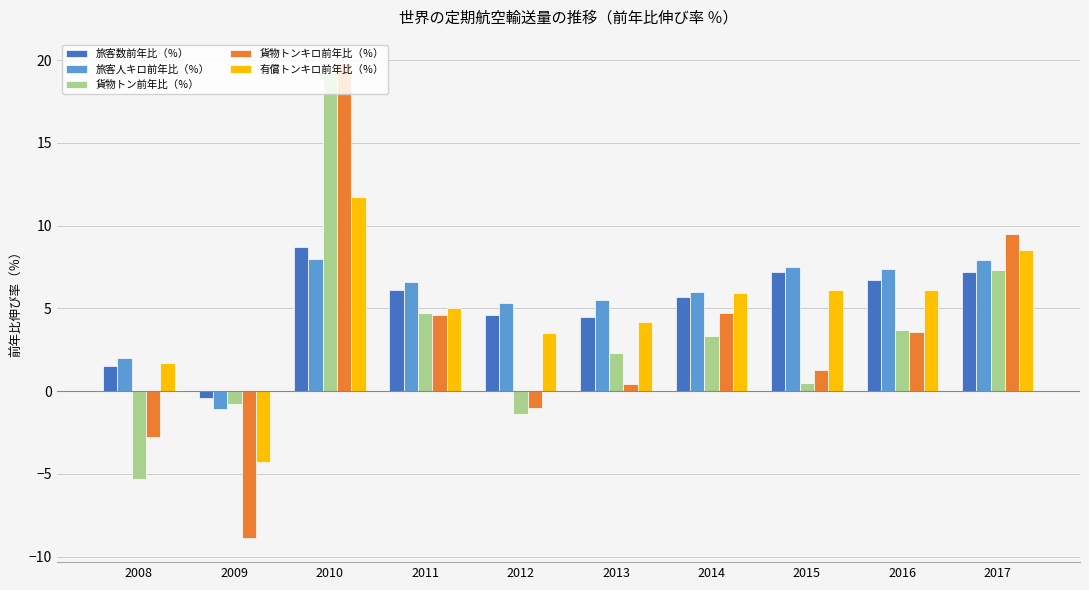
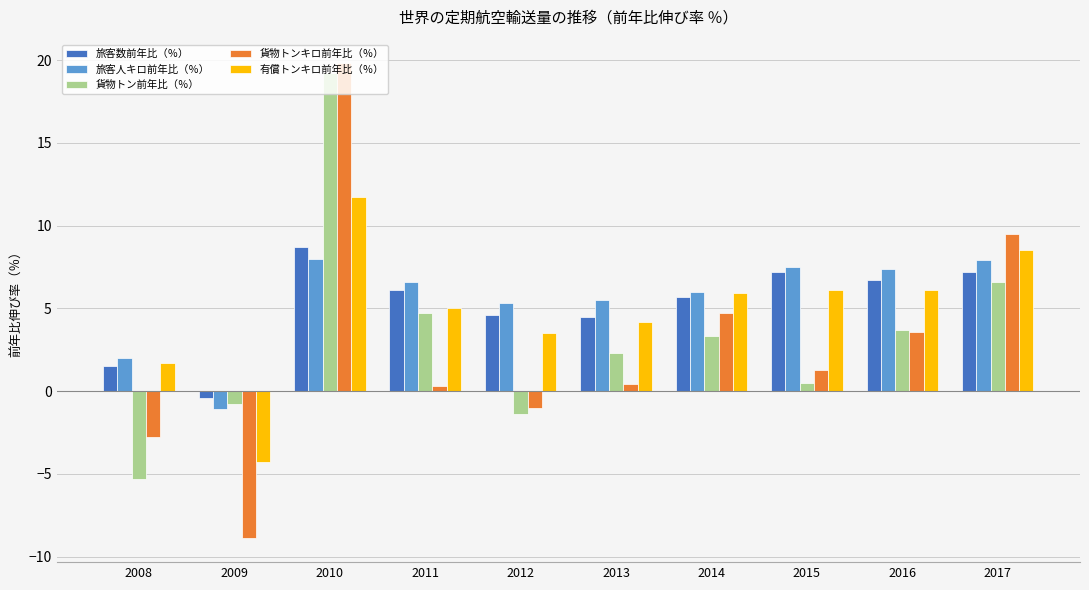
貨物トンキロ前年比（％）, 2011: 4.6 -> 0.3
貨物トン前年比（％）, 2017: 7.3 -> 6.6
